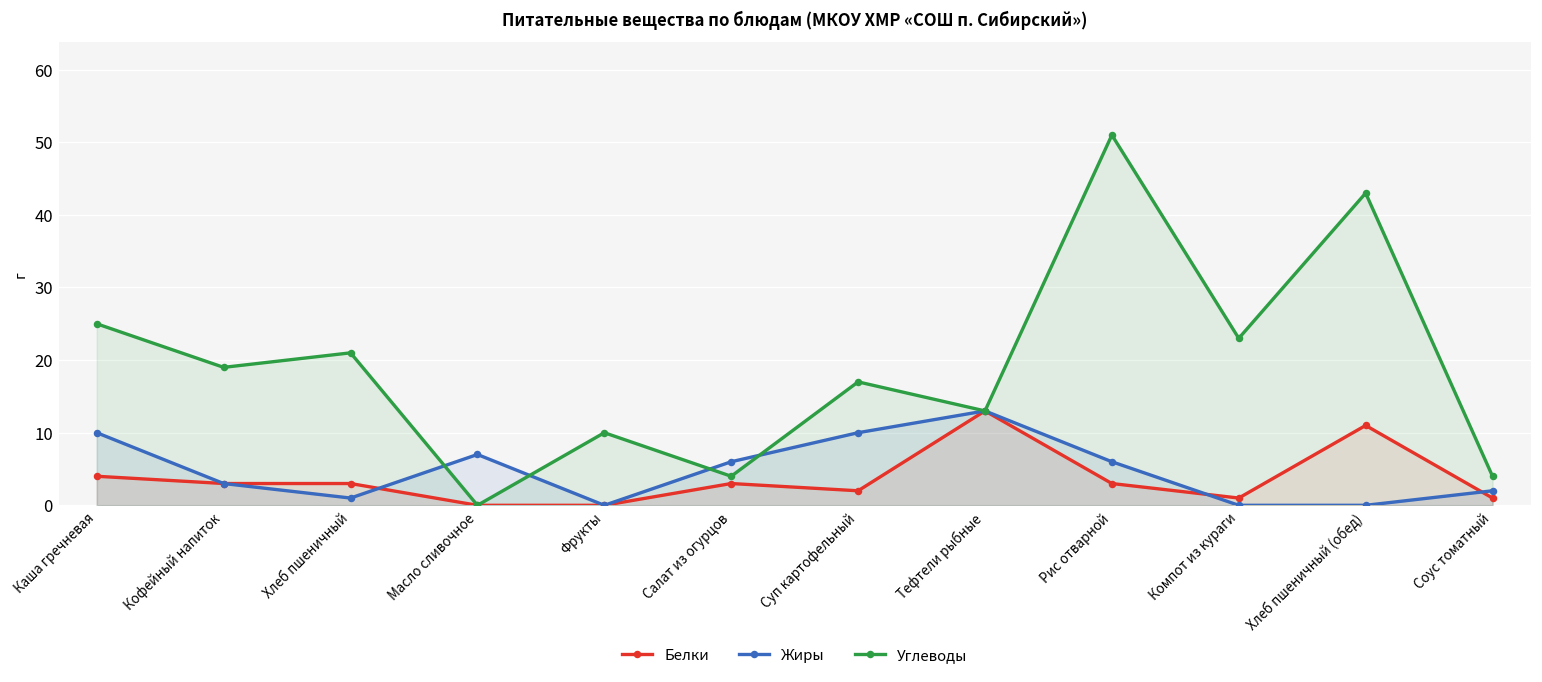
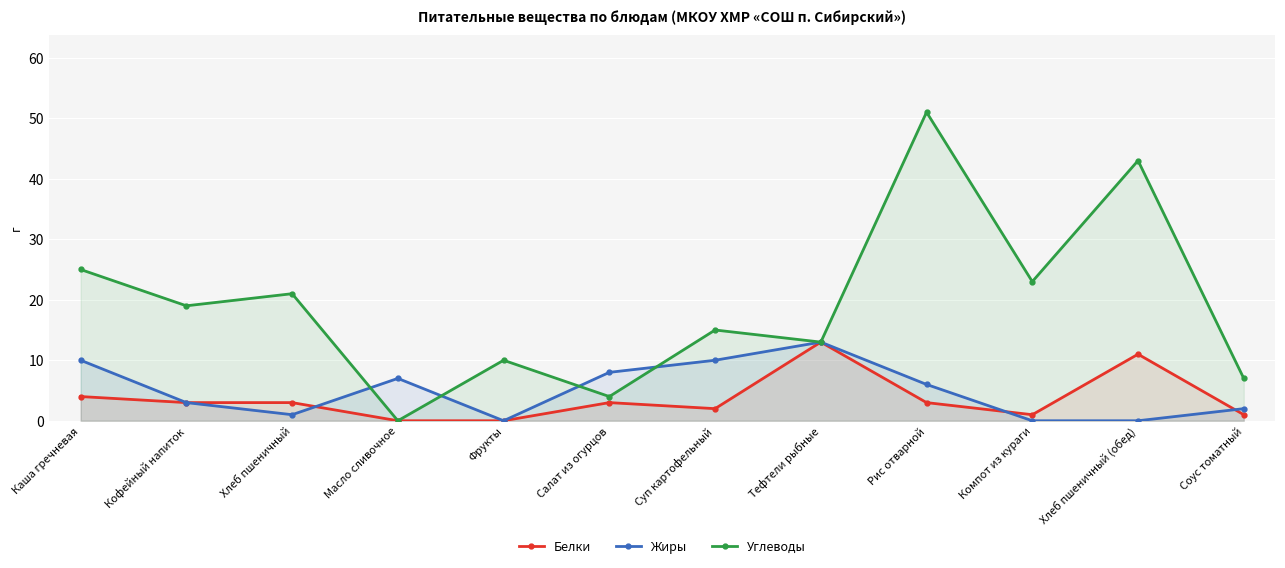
Жиры, Салат из огурцов: 6 -> 8
Углеводы, Суп картофельный: 17 -> 15
Углеводы, Соус томатный: 4 -> 7
